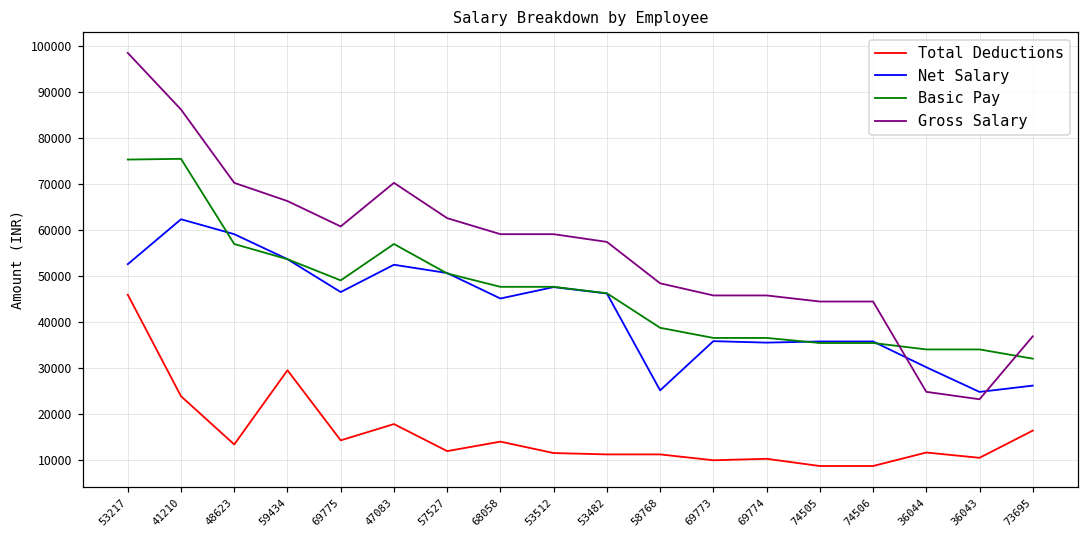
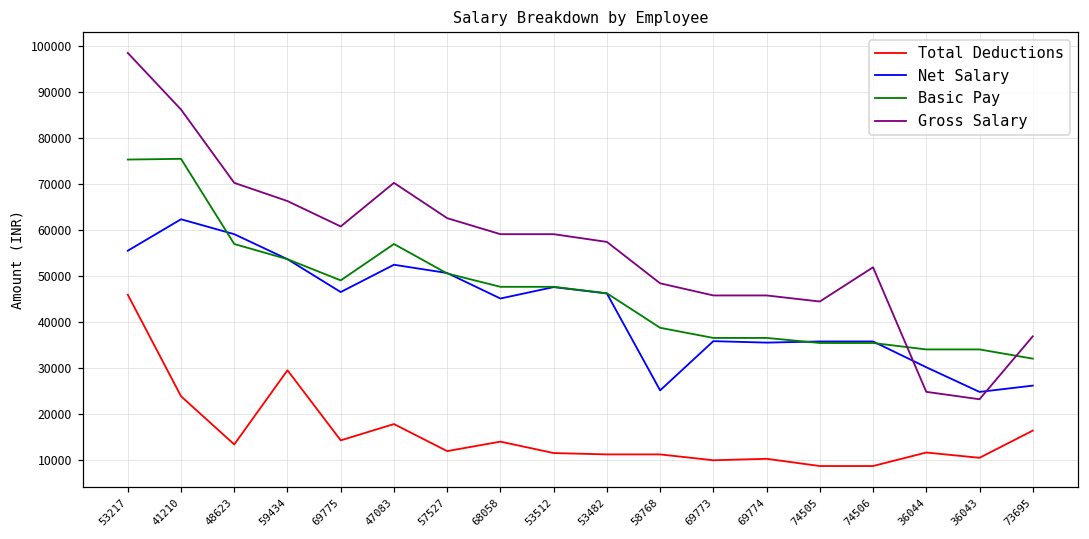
Net Salary, 53217: 53000 -> 55000
Gross Salary, 74506: 44000 -> 52000
